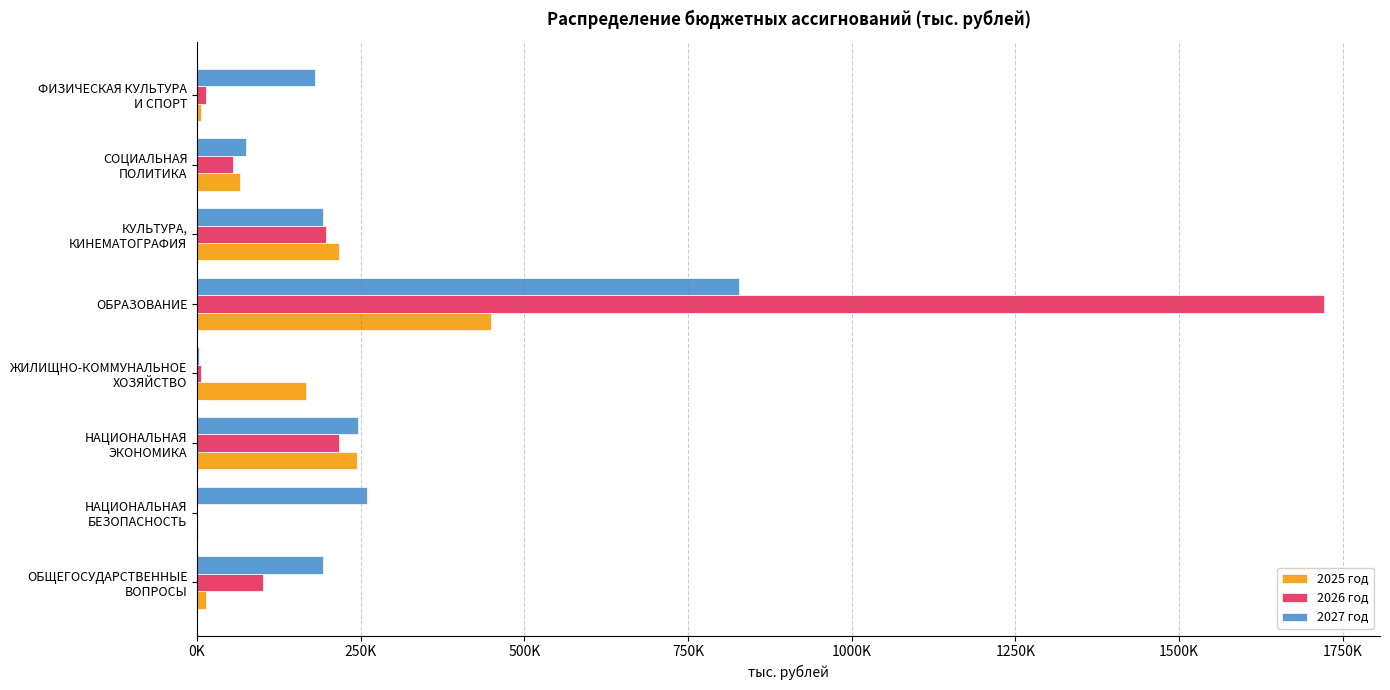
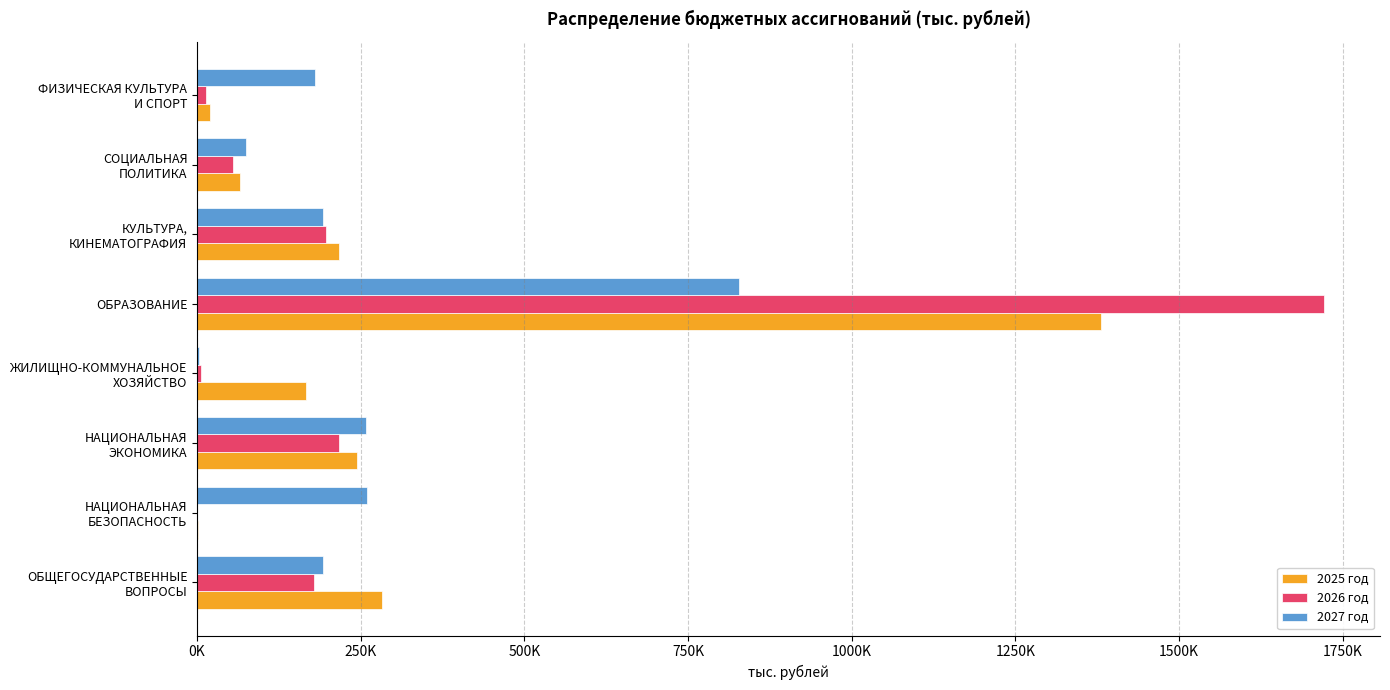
2025 год, ФИЗИЧЕСКАЯ КУЛЬТУРА И СПОРТ: 10000 -> 20000
2025 год, ОБРАЗОВАНИЕ: 450000 -> 1380000
2027 год, НАЦИОНАЛЬНАЯ ЭКОНОМИКА: 250000 -> 260000
2026 год, ОБЩЕГОСУДАРСТВЕННЫЕ ВОПРОСЫ: 100000 -> 180000
2025 год, ОБЩЕГОСУДАРСТВЕННЫЕ ВОПРОСЫ: 10000 -> 280000
